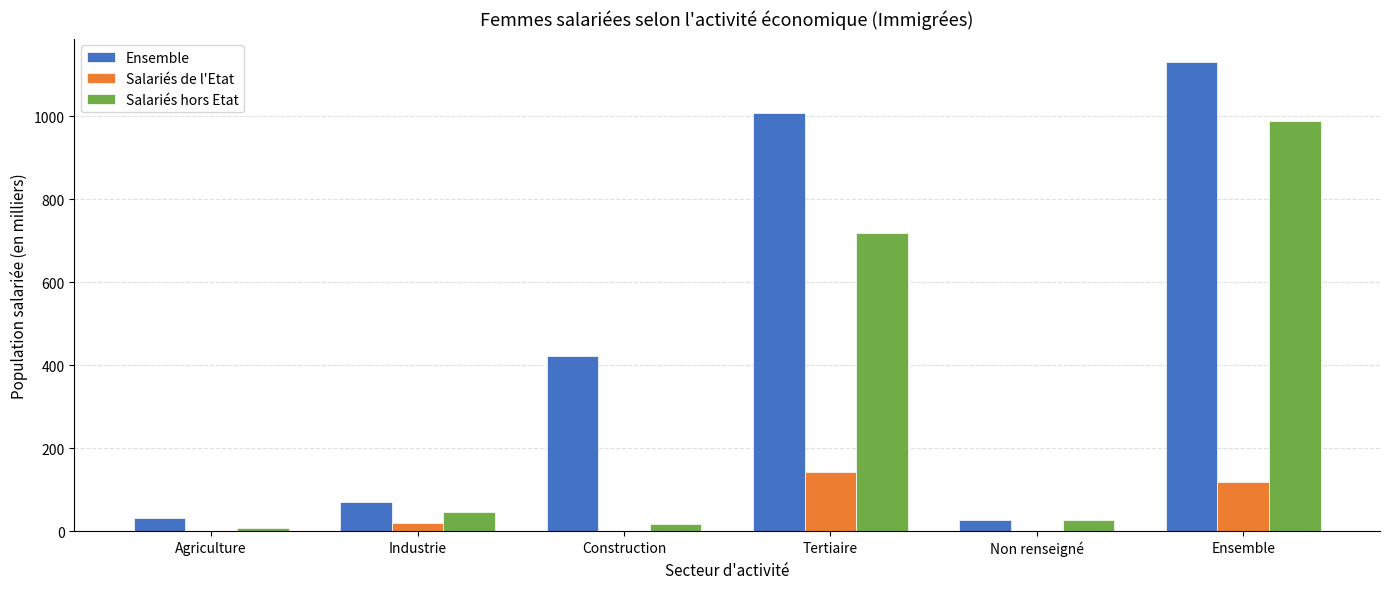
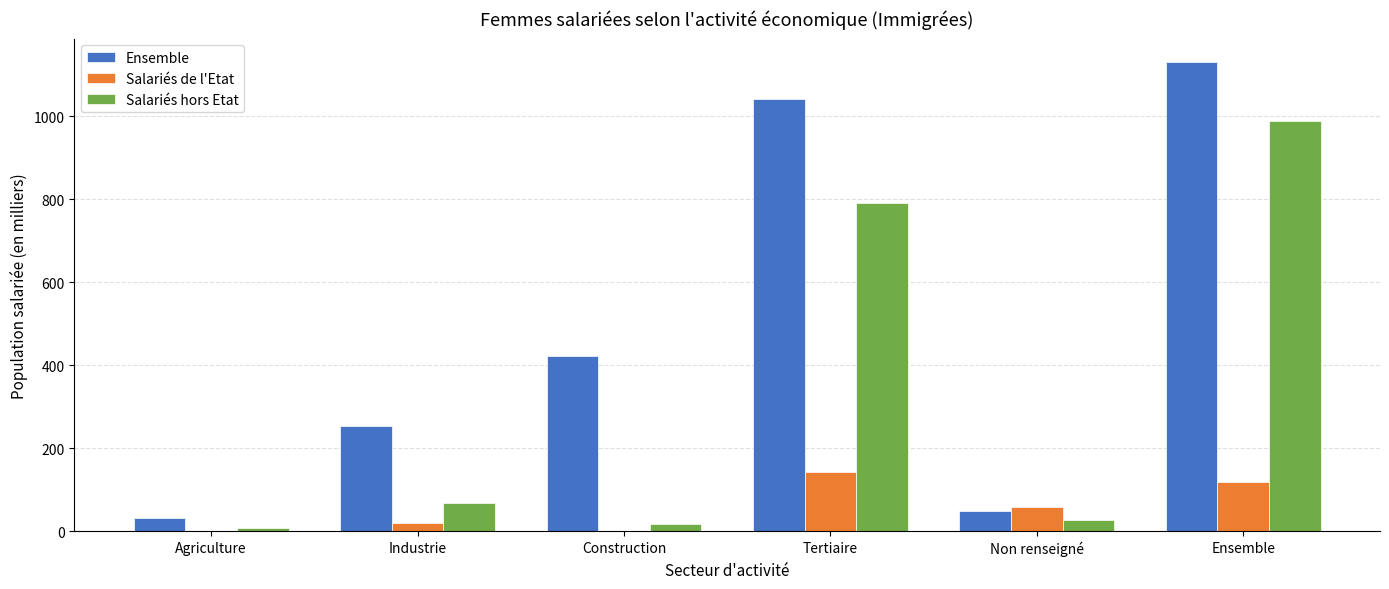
Ensemble, Industrie: 70 -> 250
Salariés hors Etat, Industrie: 50 -> 70
Ensemble, Tertiaire: 1010 -> 1040
Salariés hors Etat, Tertiaire: 720 -> 790
Ensemble, Non renseigné: 30 -> 50
Salariés de l'Etat, Non renseigné: 0 -> 60
